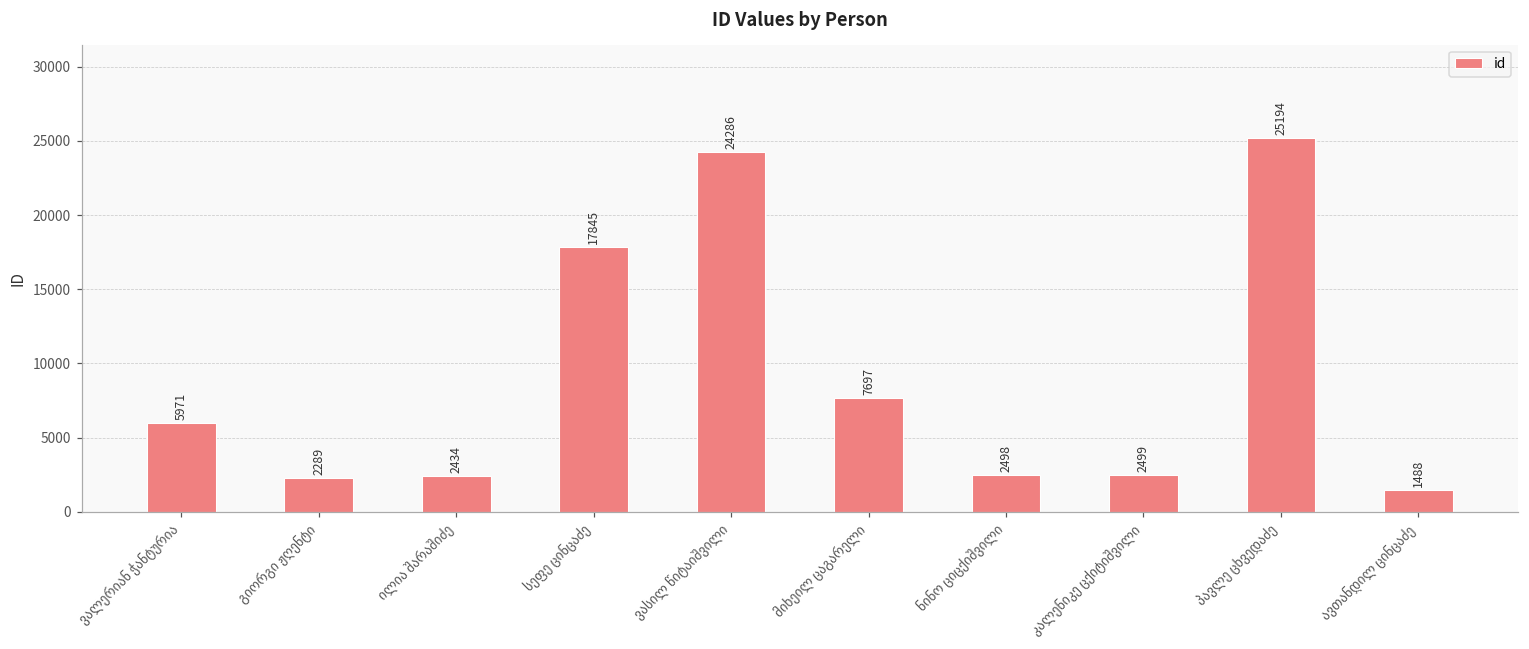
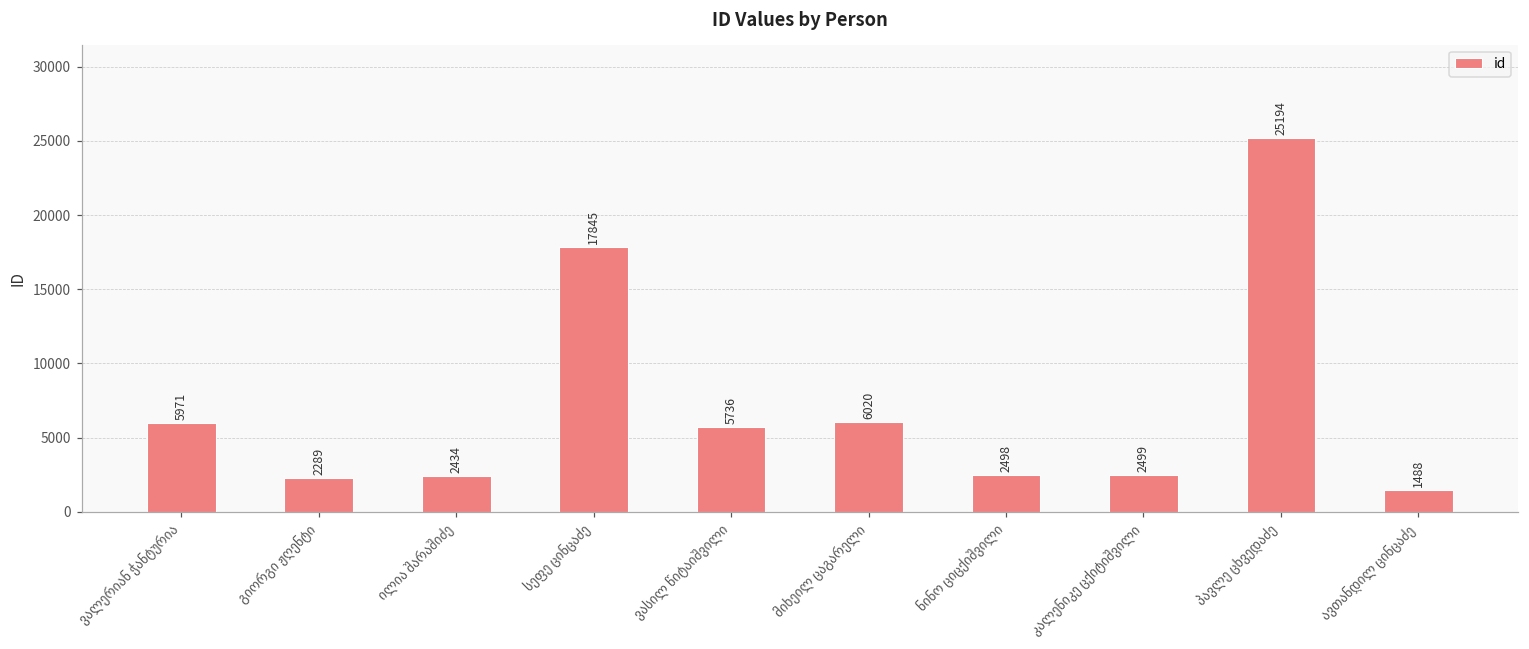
ვასილ წიტაიშვილი: 24286 -> 5736
მიხეილ ცაგარელი: 7697 -> 6020
